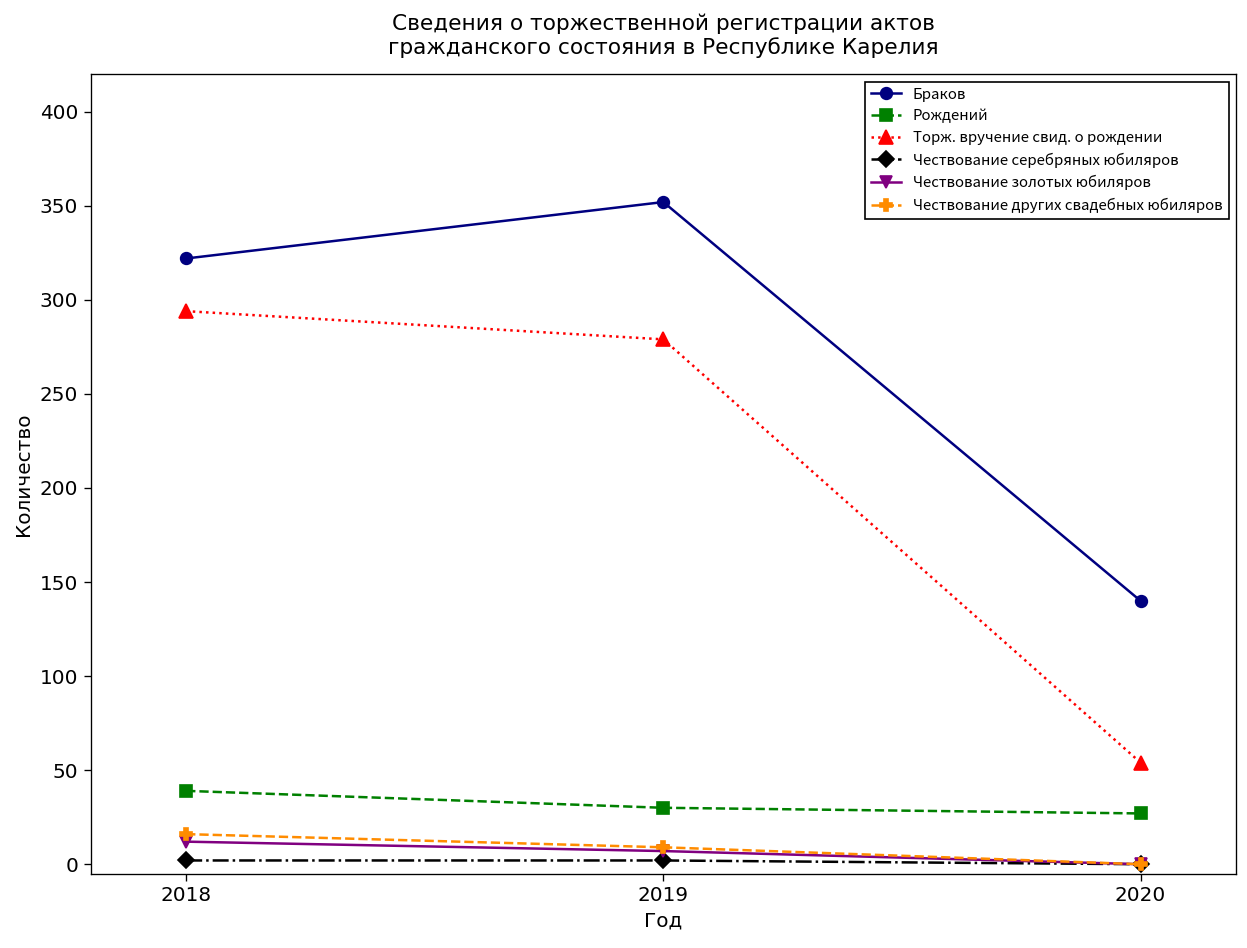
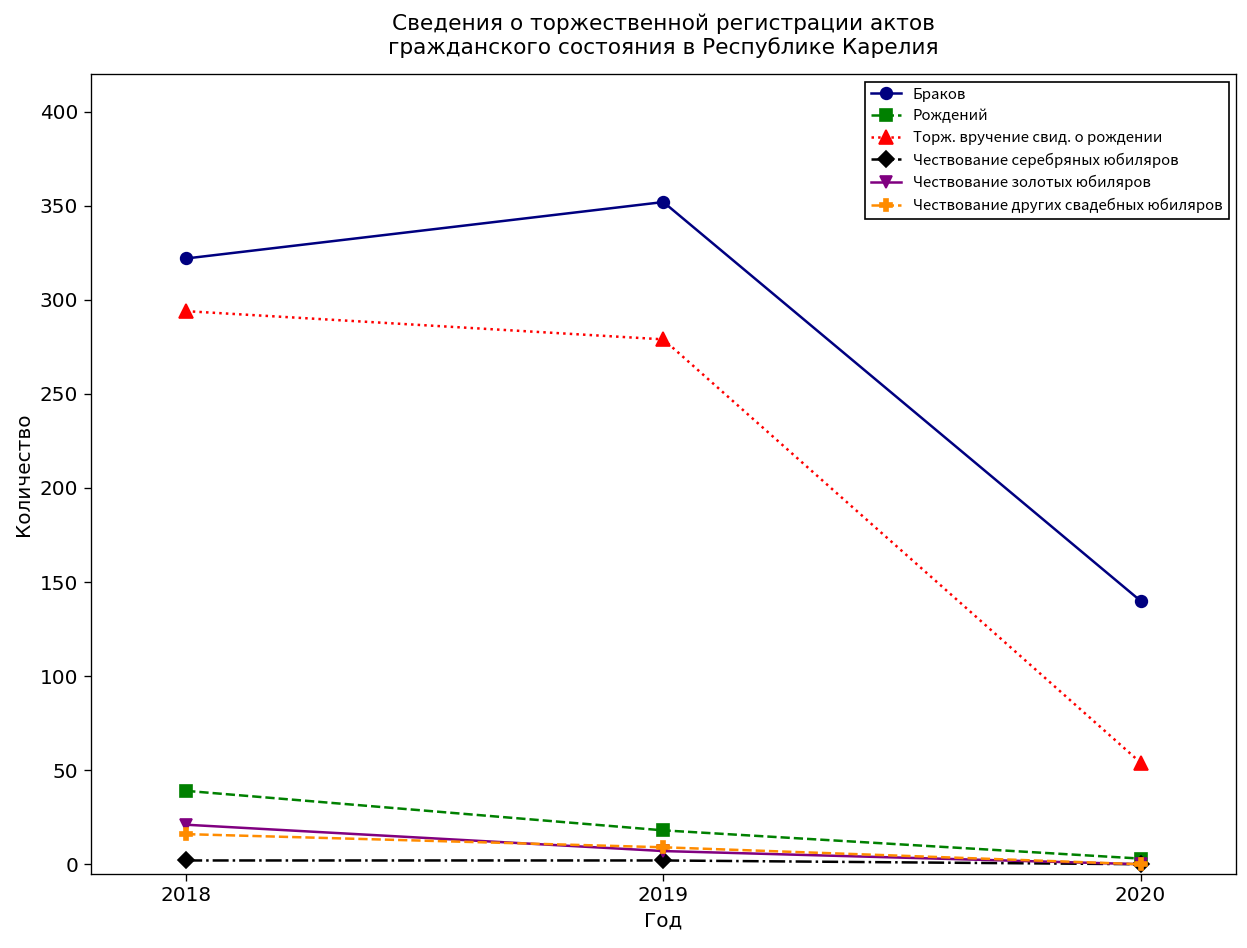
Чествование золотых юбиляров, 2018: 12 -> 21
Рождений, 2019: 30 -> 18
Рождений, 2020: 27 -> 3
